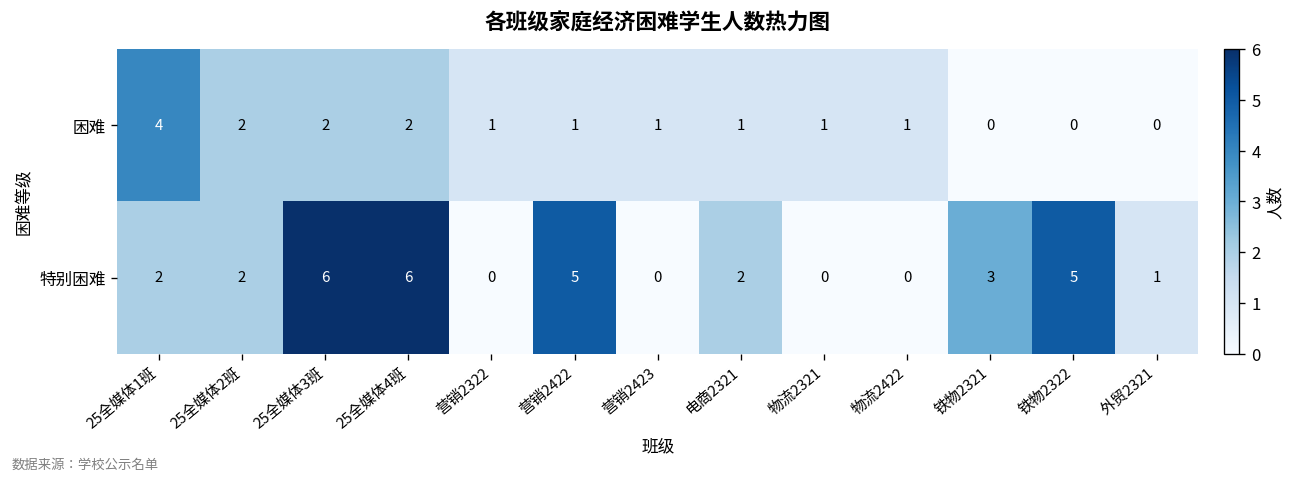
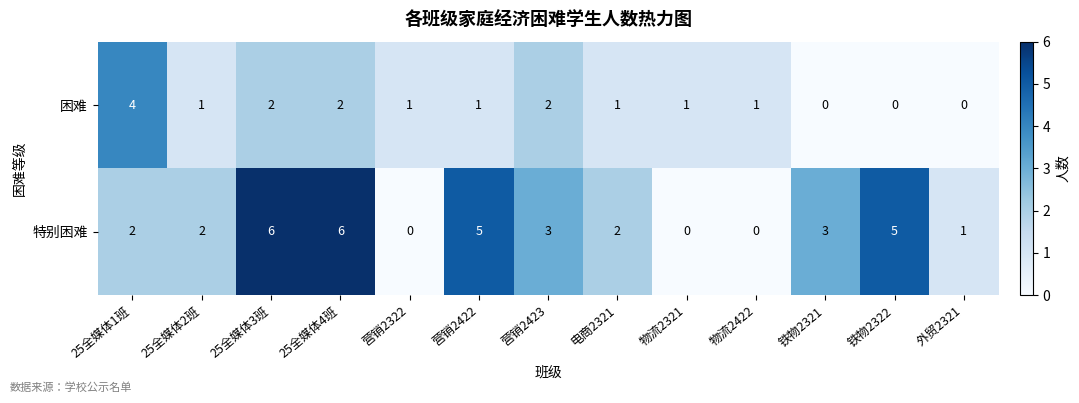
困难, 25全媒体2班: 2 -> 1
困难, 营销2423: 1 -> 2
特别困难, 营销2423: 0 -> 3
